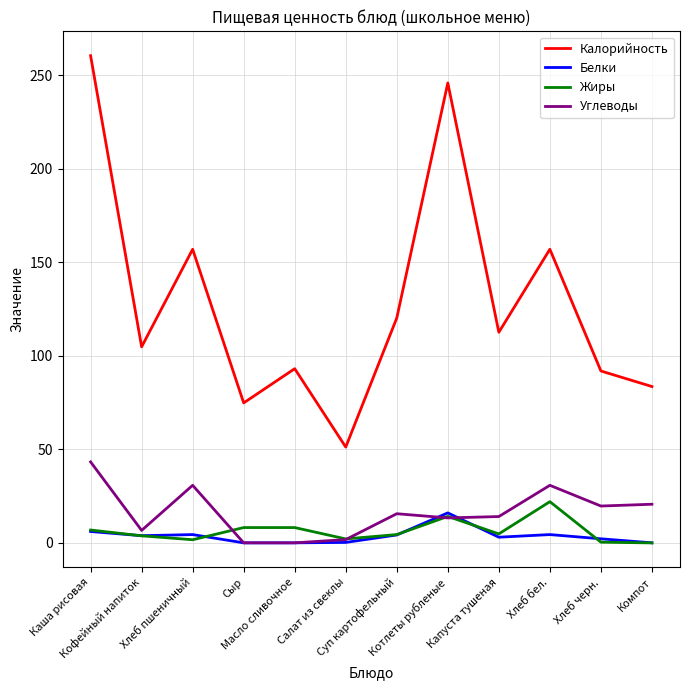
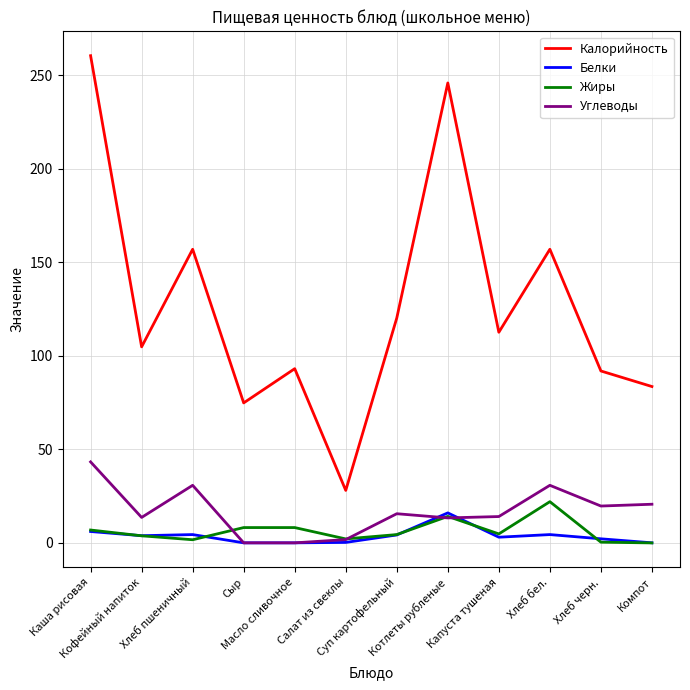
Углеводы, Кофейный напиток: 7 -> 14
Калорийность, Салат из свеклы: 51 -> 28
